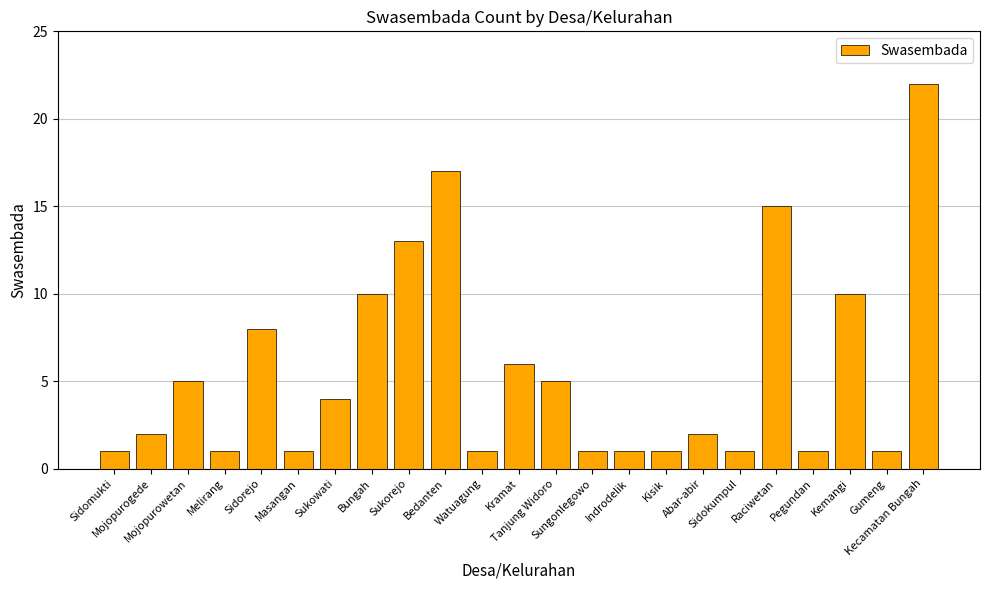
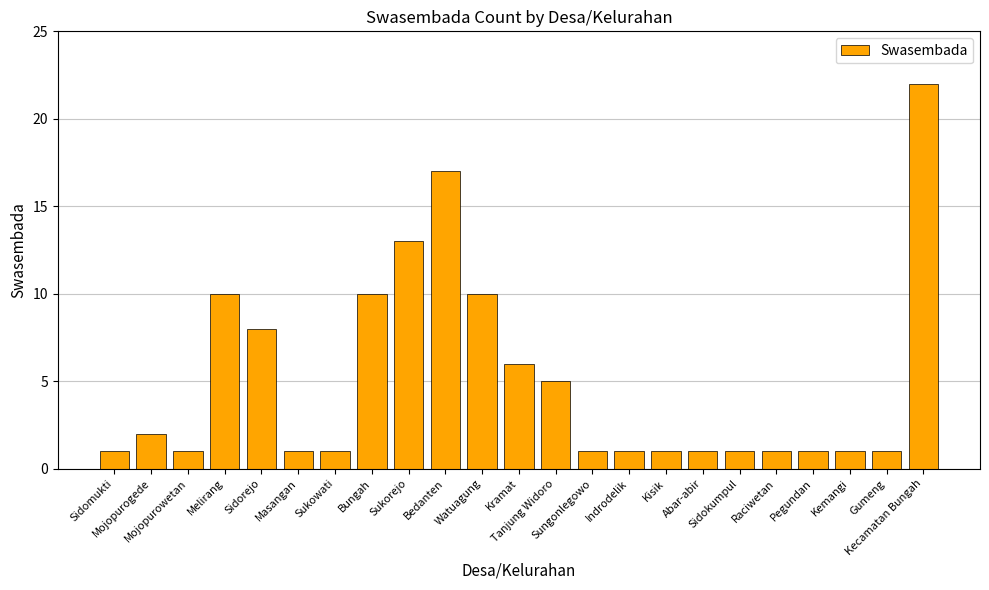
Mojopurowetan: 5 -> 1
Melirang: 1 -> 10
Sukowati: 4 -> 1
Watuagung: 1 -> 10
Abar-abir: 2 -> 1
Raciwetan: 15 -> 1
Kemangi: 10 -> 1
